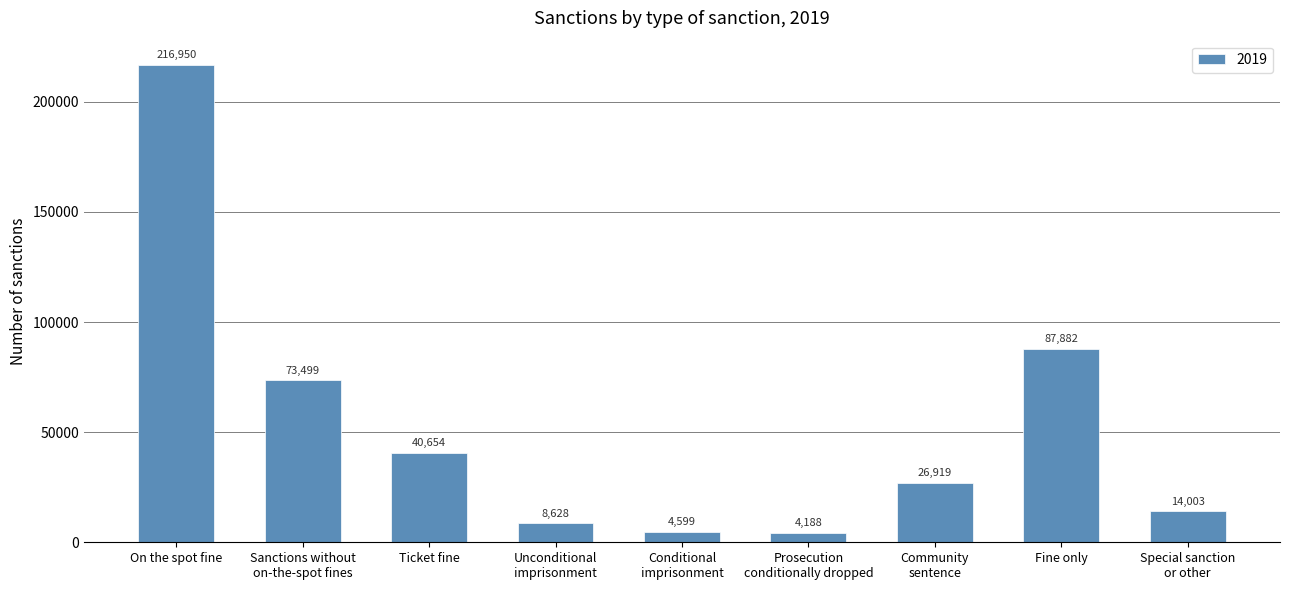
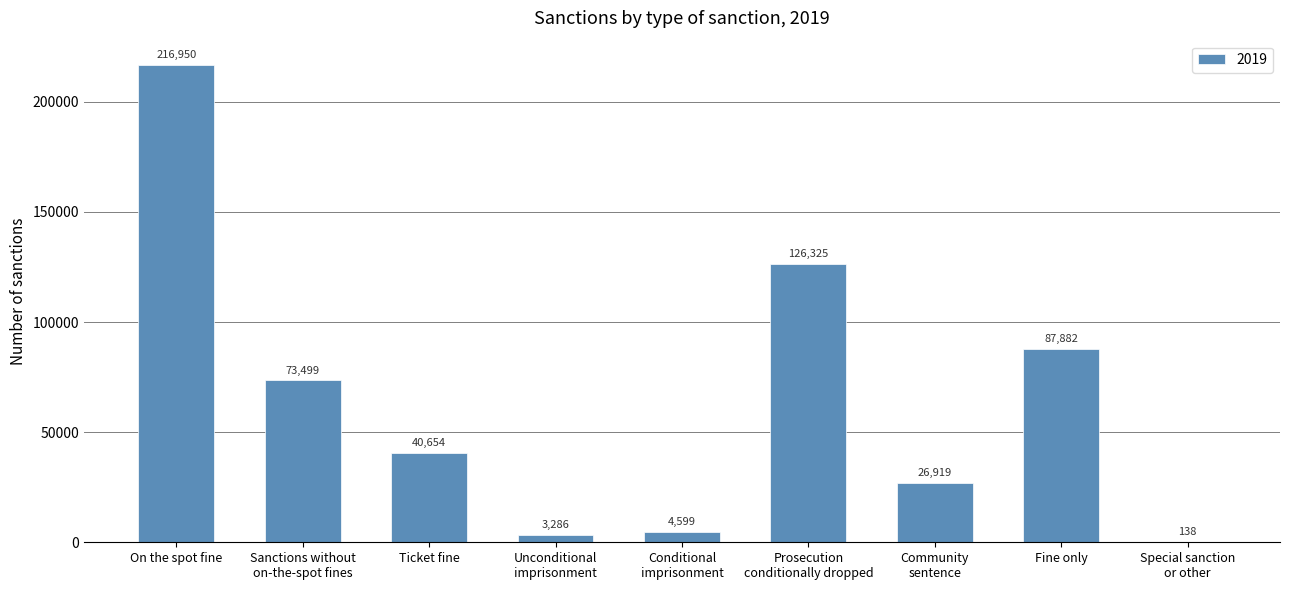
Unconditional imprisonment: 8,628 -> 3,286
Prosecution conditionally dropped: 4,188 -> 126,325
Special sanction or other: 14,003 -> 138
